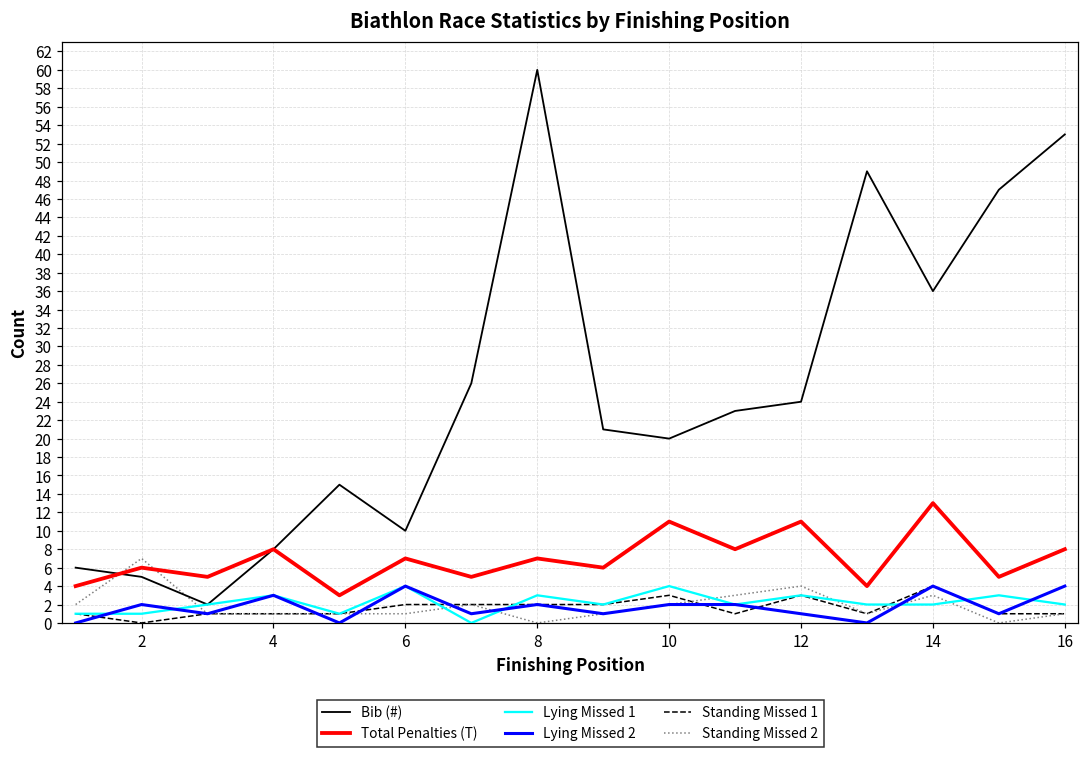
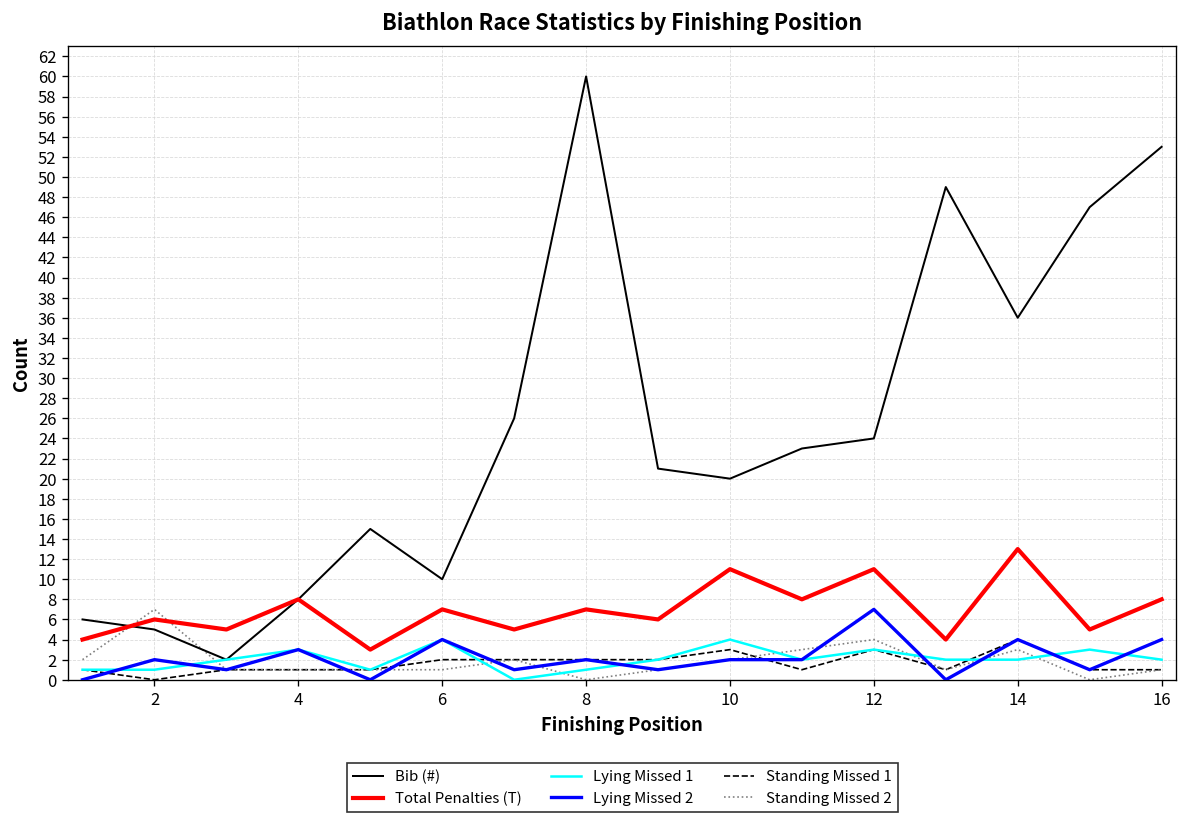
Lying Missed 1, 8: 3 -> 1
Lying Missed 2, 12: 1 -> 7
